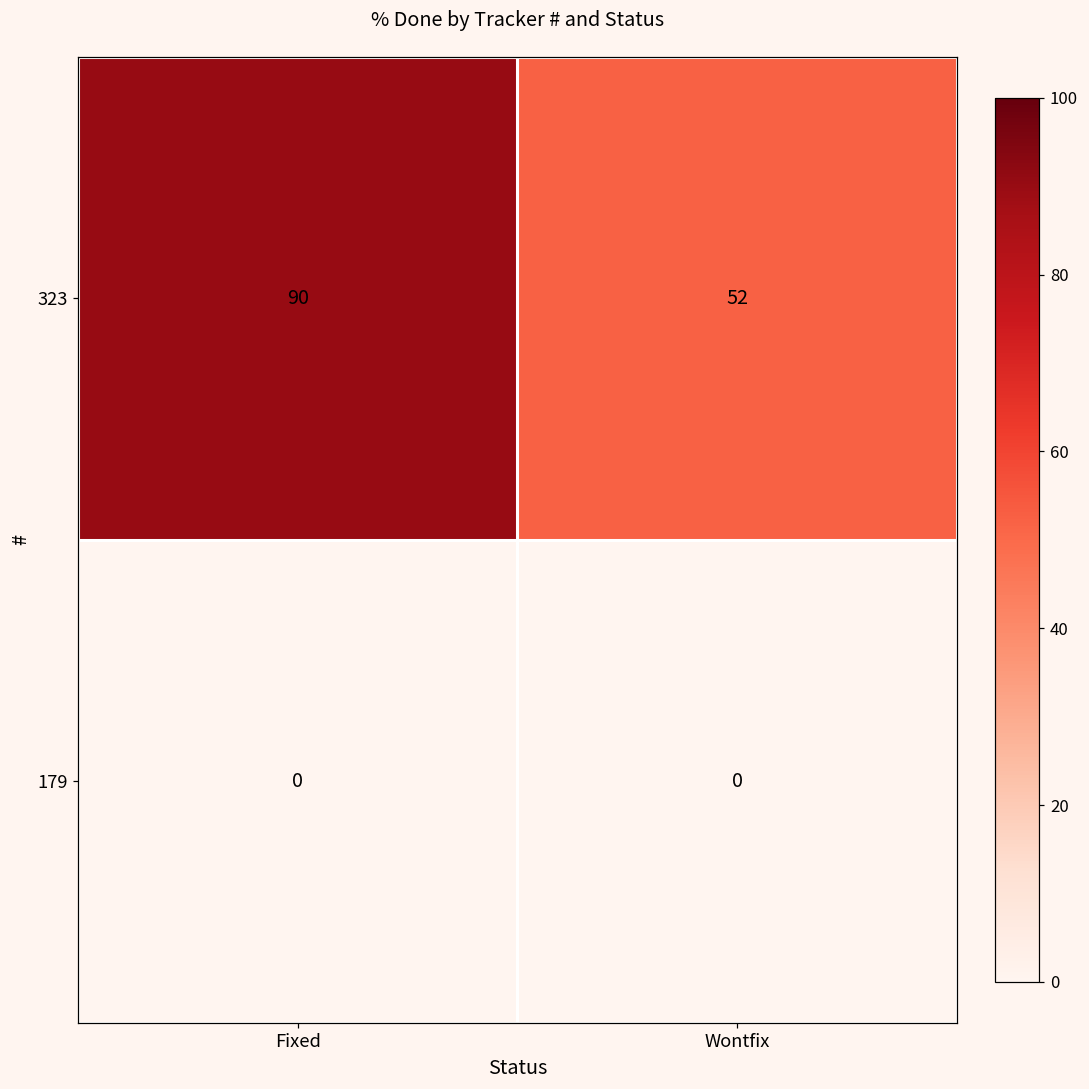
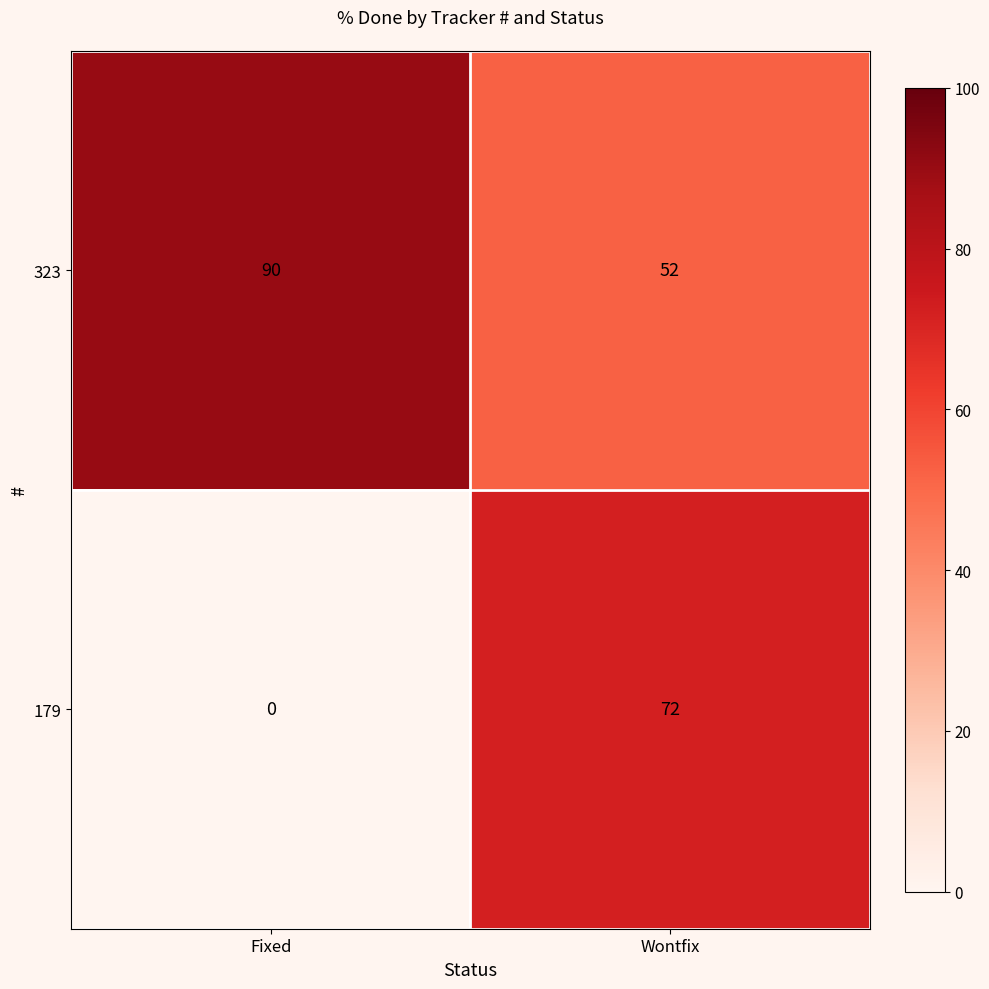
179, Wontfix: 0 -> 72
